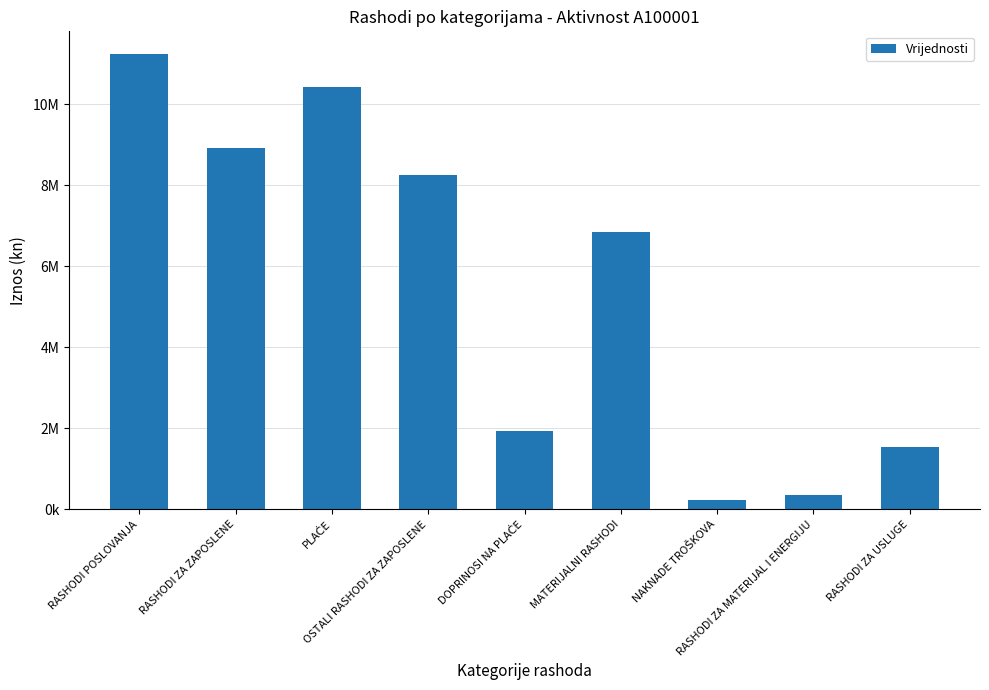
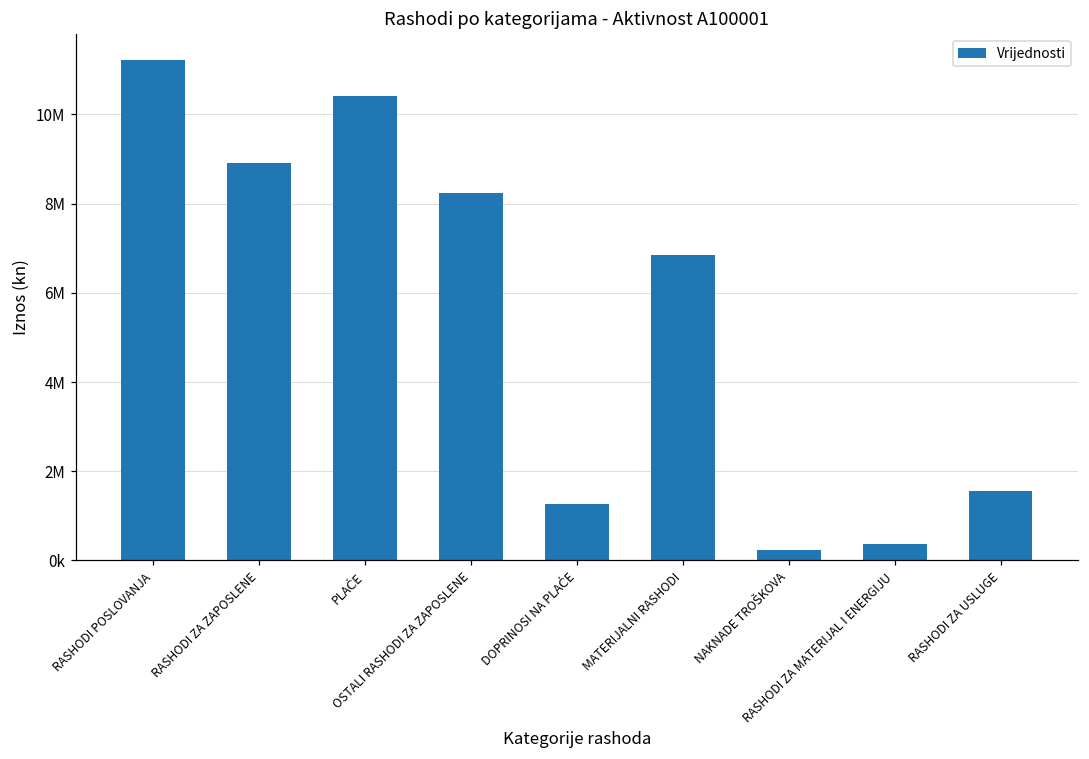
DOPRINOSI NA PLAĆE: 1900000 -> 1300000
